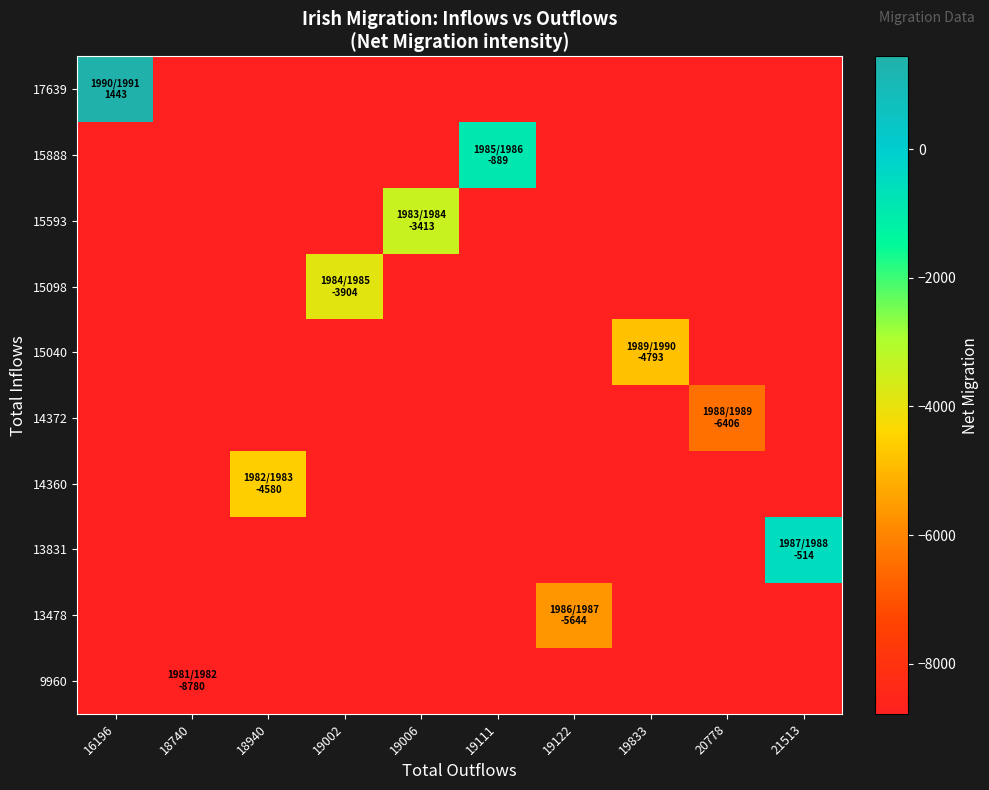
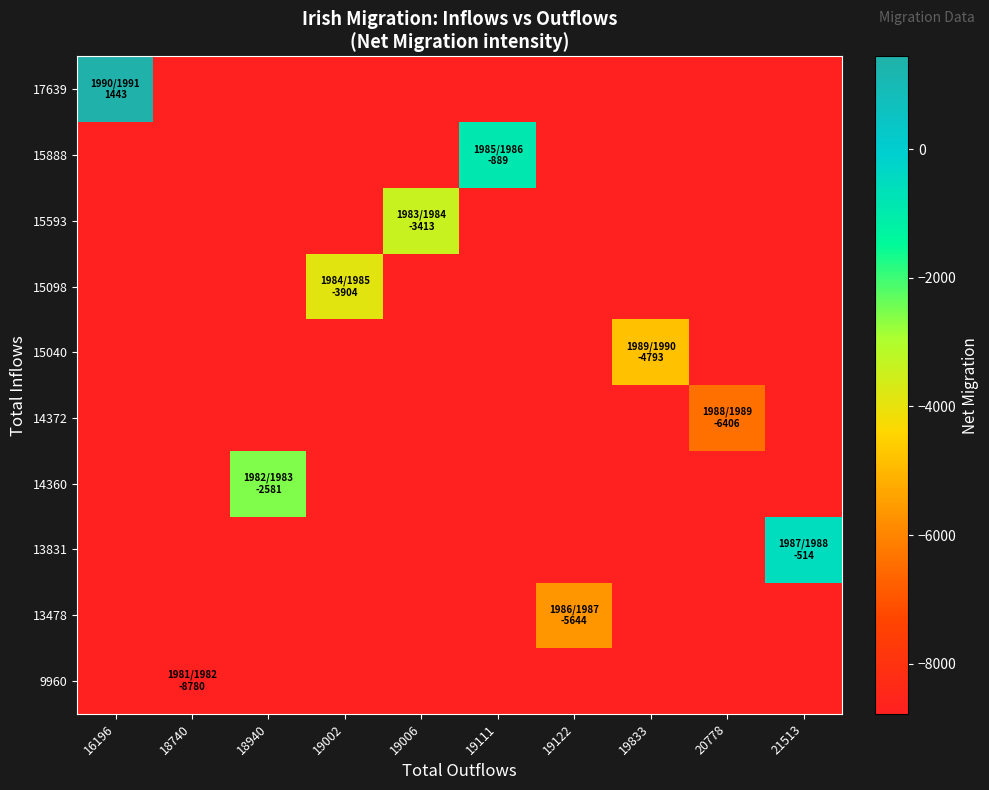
14360, 18940: -4580 -> -2581
